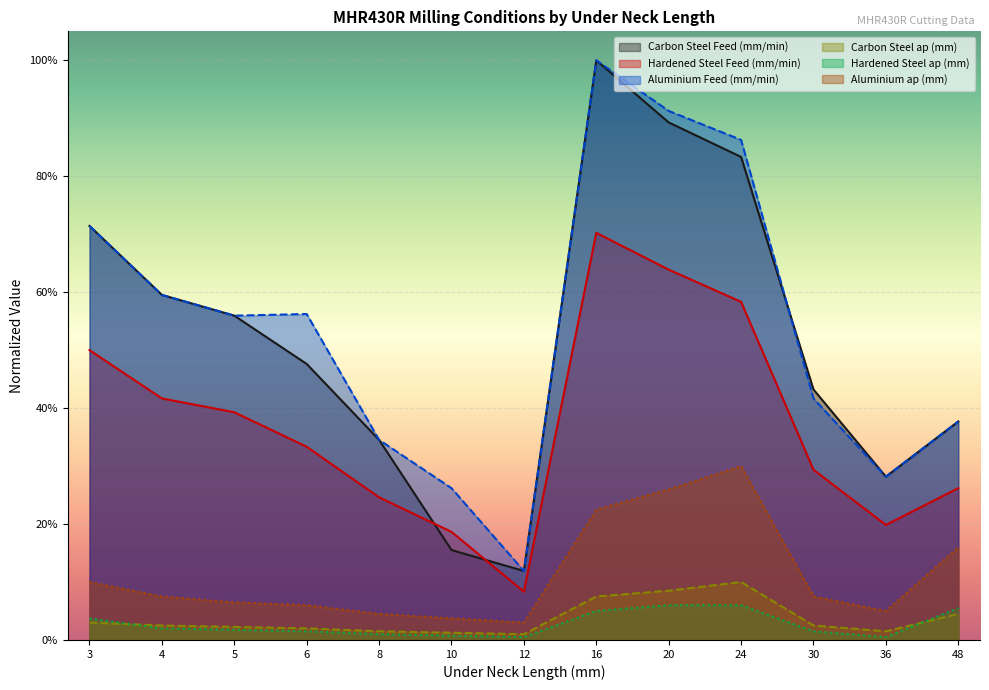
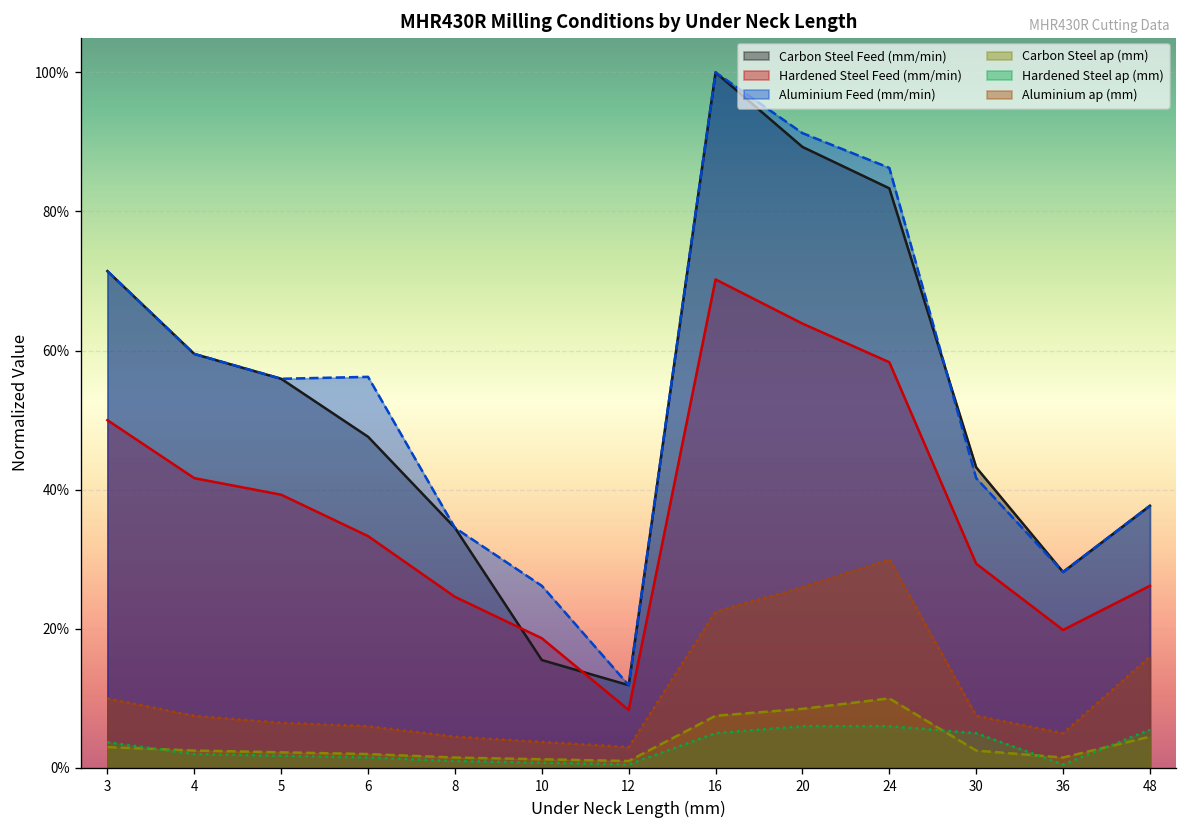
Hardened Steel ap (mm), 30: 2% -> 5%
